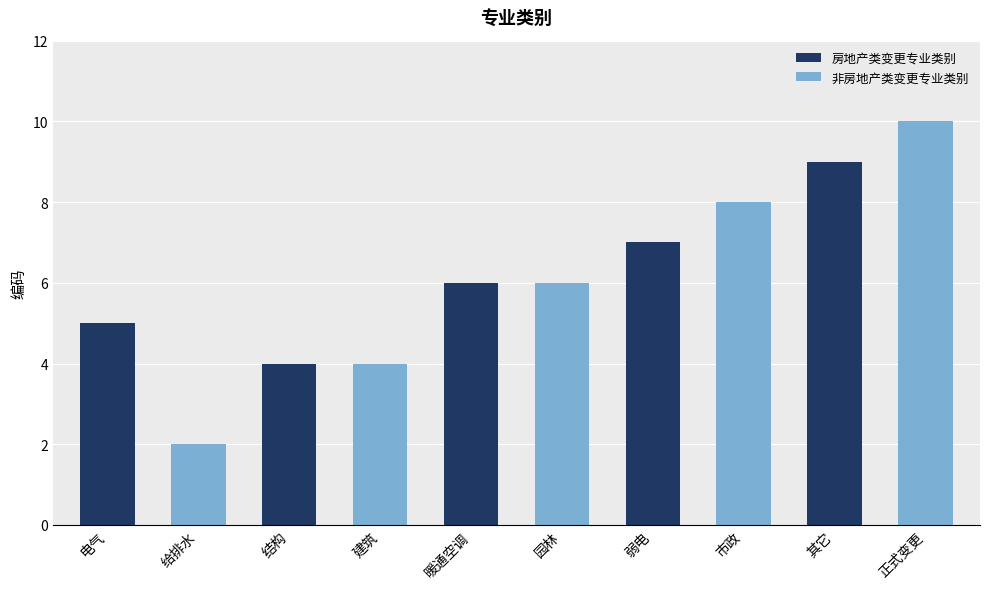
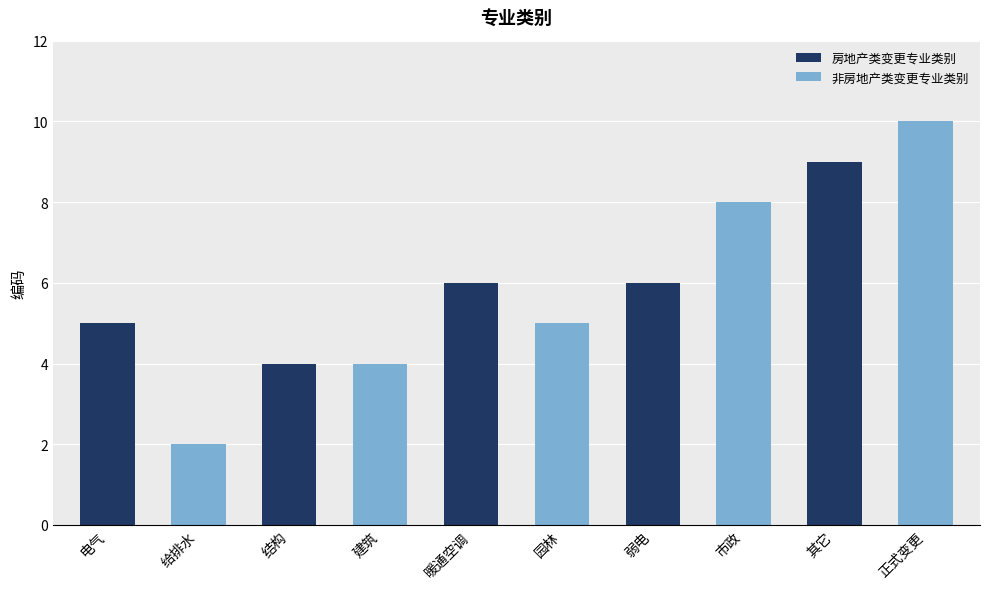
园林: 6 -> 5
弱电: 7 -> 6
